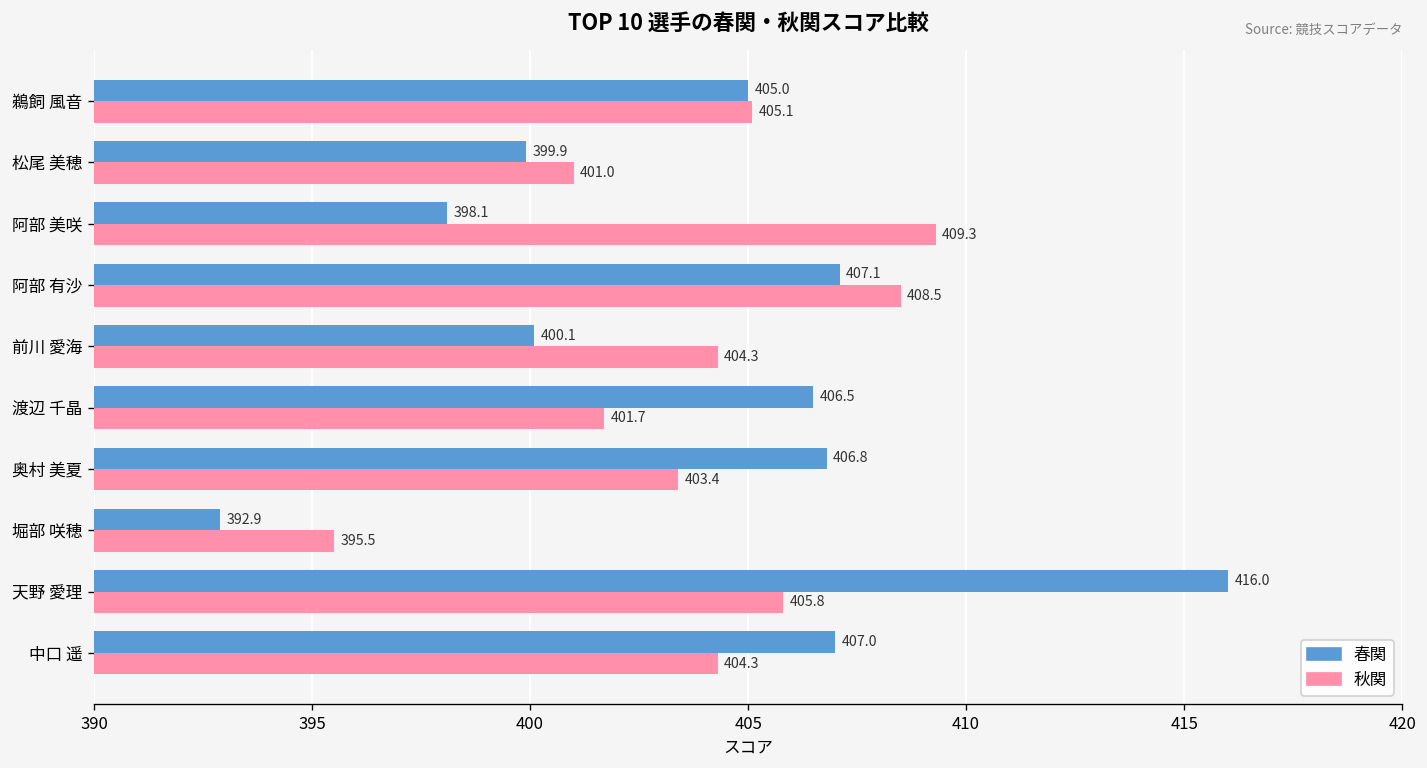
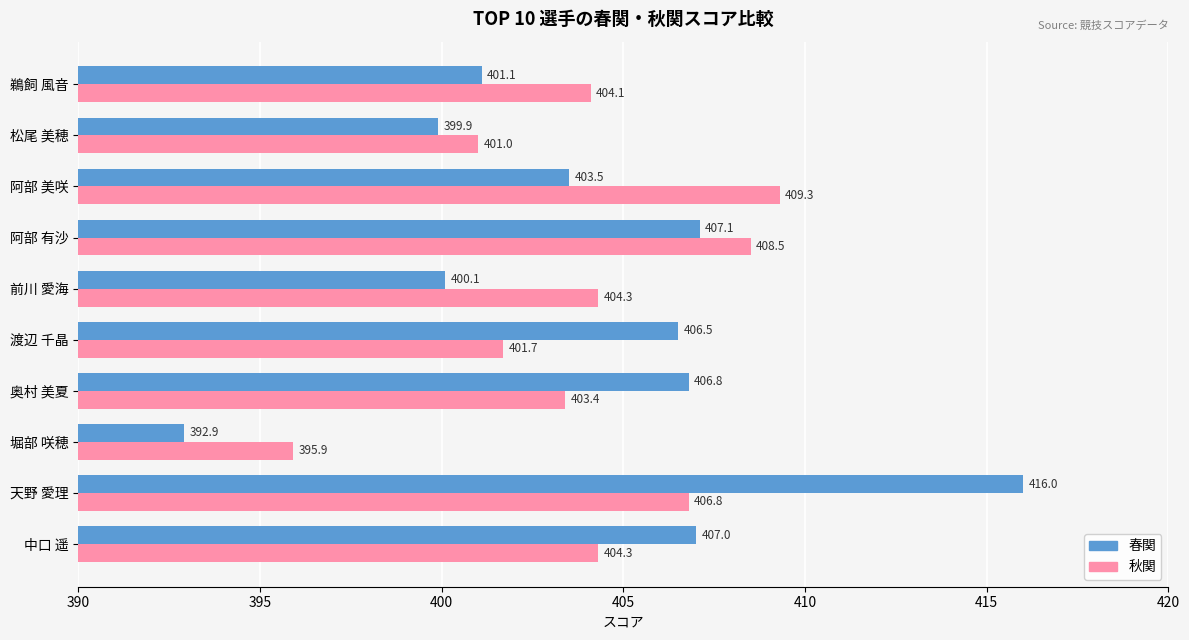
春関, 鵜飼 風音: 405.0 -> 401.1
秋関, 鵜飼 風音: 405.1 -> 404.1
春関, 阿部 美咲: 398.1 -> 403.5
秋関, 堀部 咲穂: 395.5 -> 395.9
秋関, 天野 愛理: 405.8 -> 406.8
